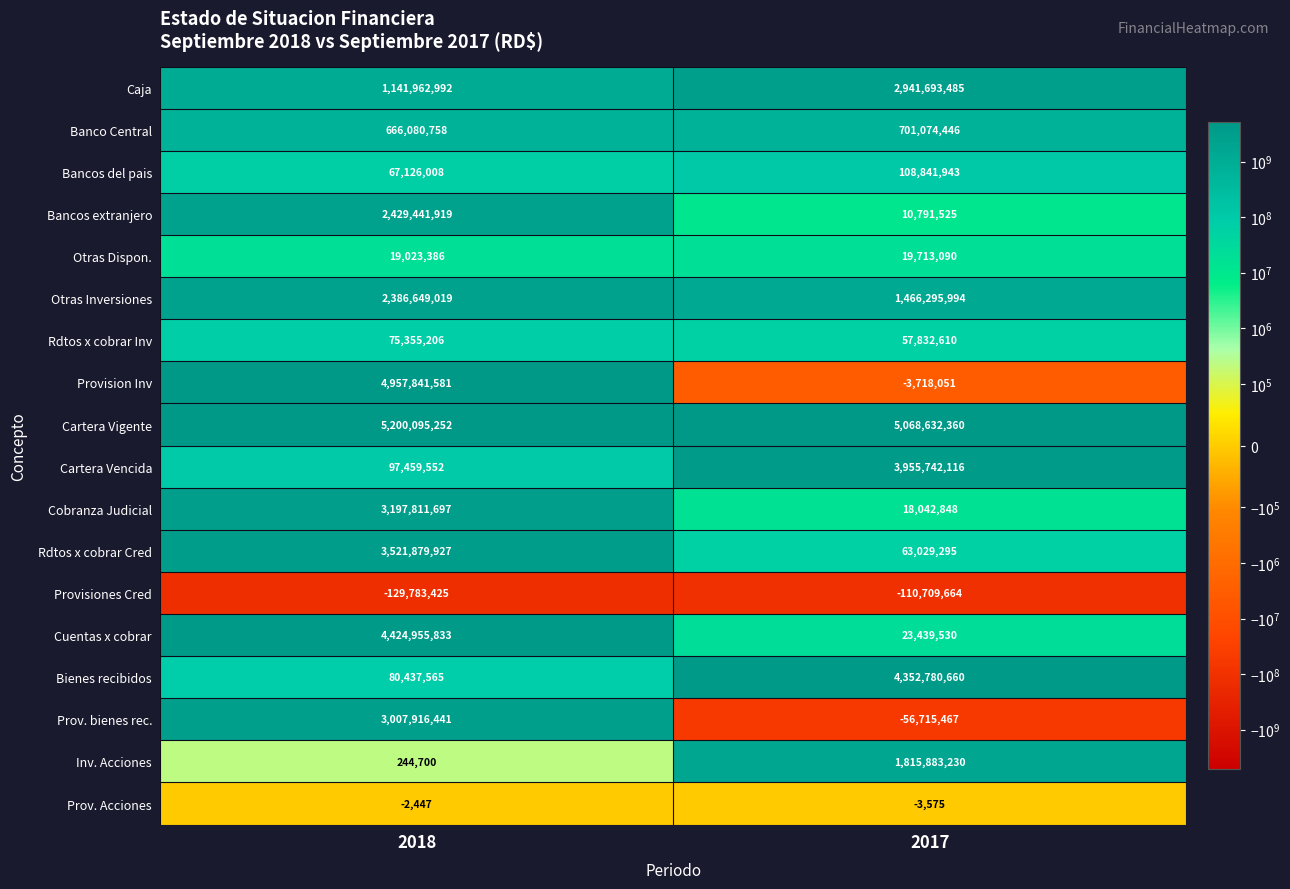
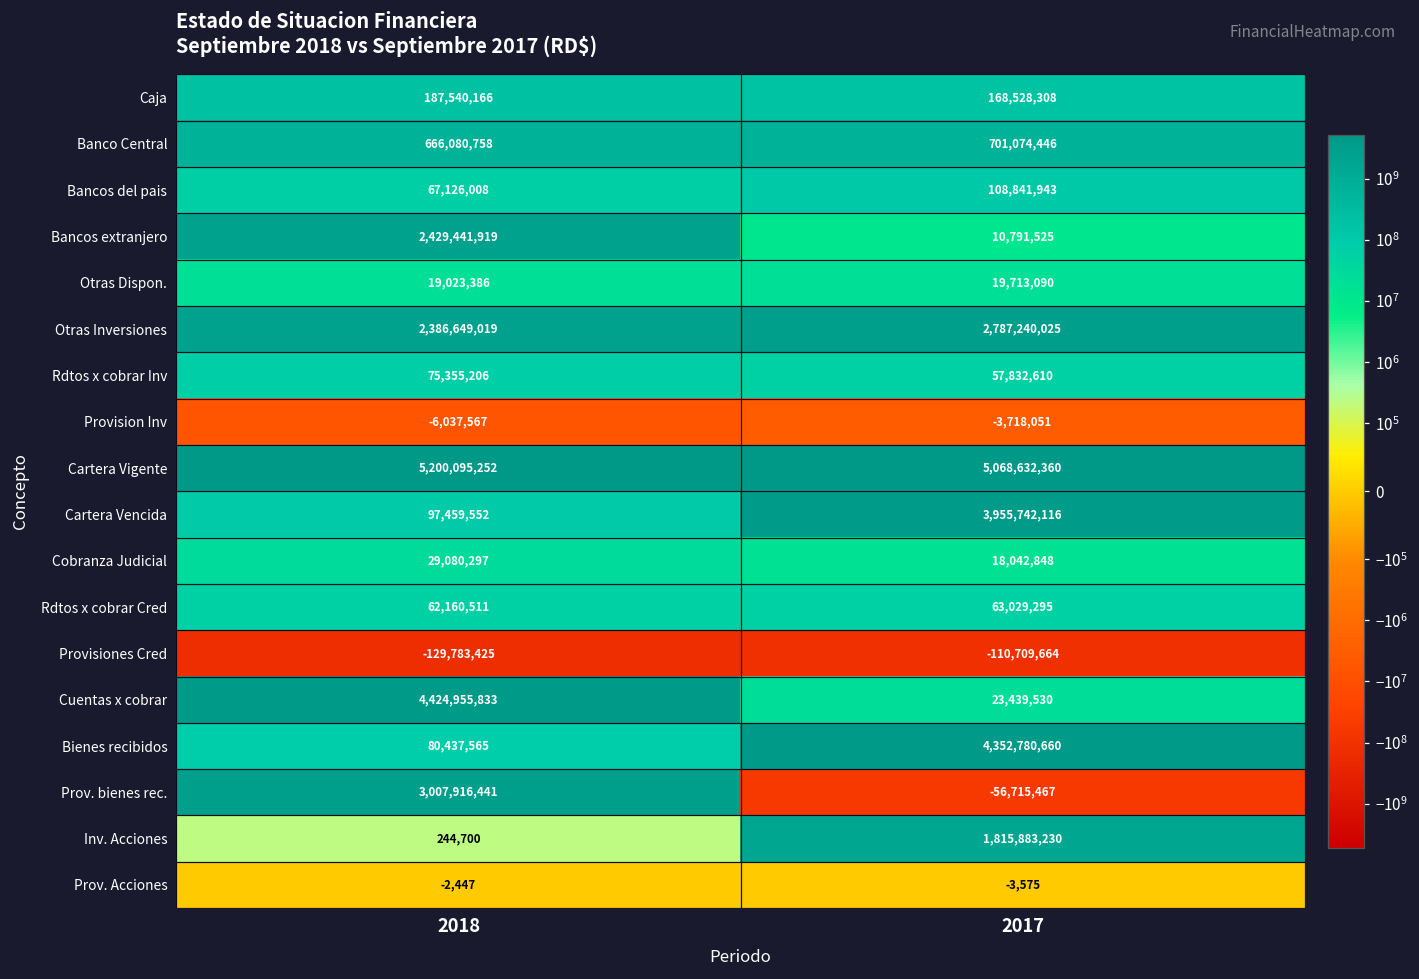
Caja, 2018: 1,141,962,992 -> 187,540,166
Caja, 2017: 2,941,693,485 -> 168,528,308
Otras Inversiones, 2017: 1,466,295,994 -> 2,787,240,025
Provision Inv, 2018: 4,957,841,581 -> -6,037,567
Cobranza Judicial, 2018: 3,197,811,697 -> 29,080,297
Rdtos x cobrar Cred, 2018: 3,521,879,927 -> 62,160,511
